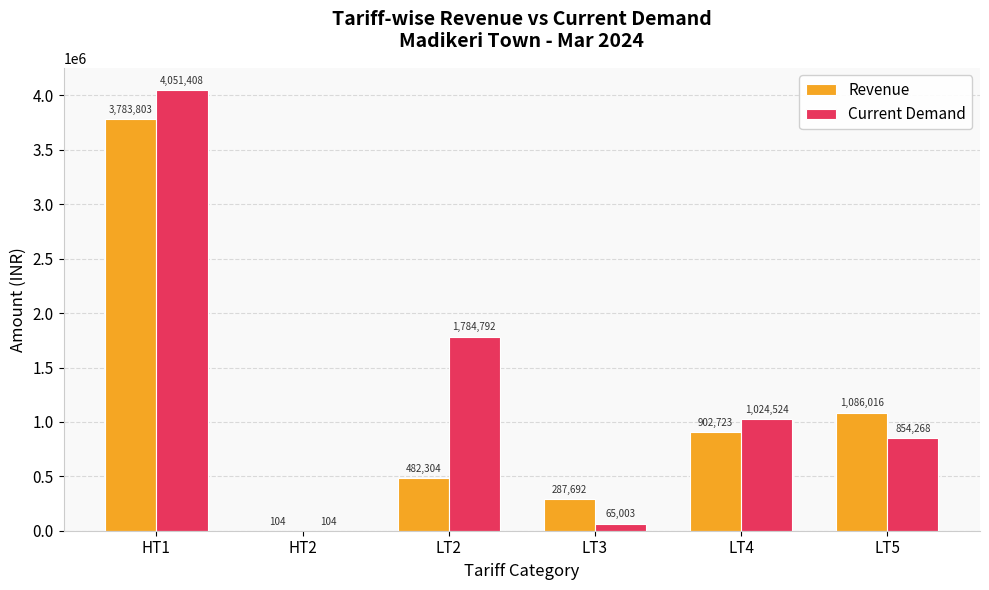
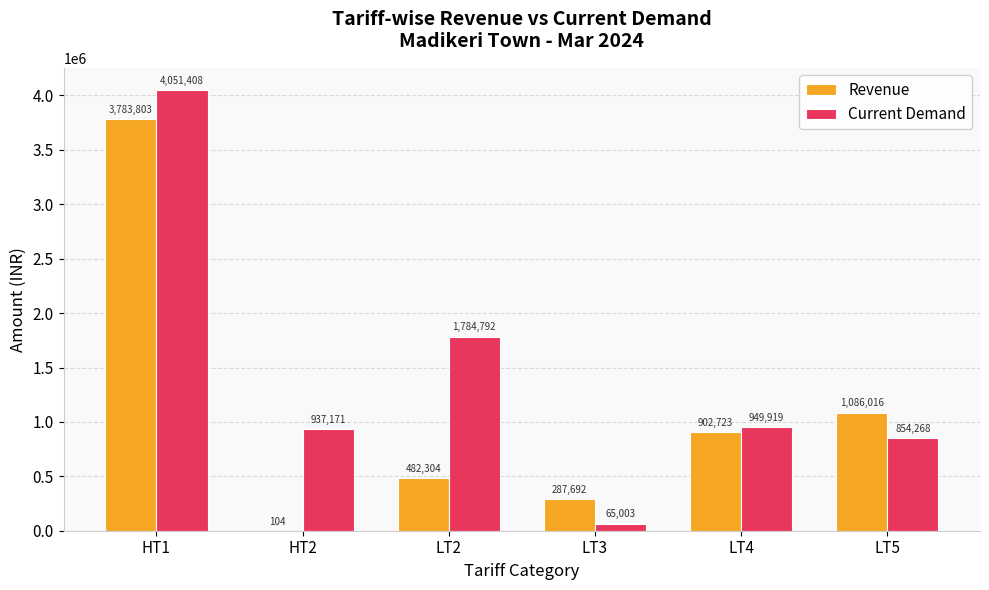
Current Demand, HT2: 104 -> 937,171
Current Demand, LT4: 1,024,524 -> 949,919
